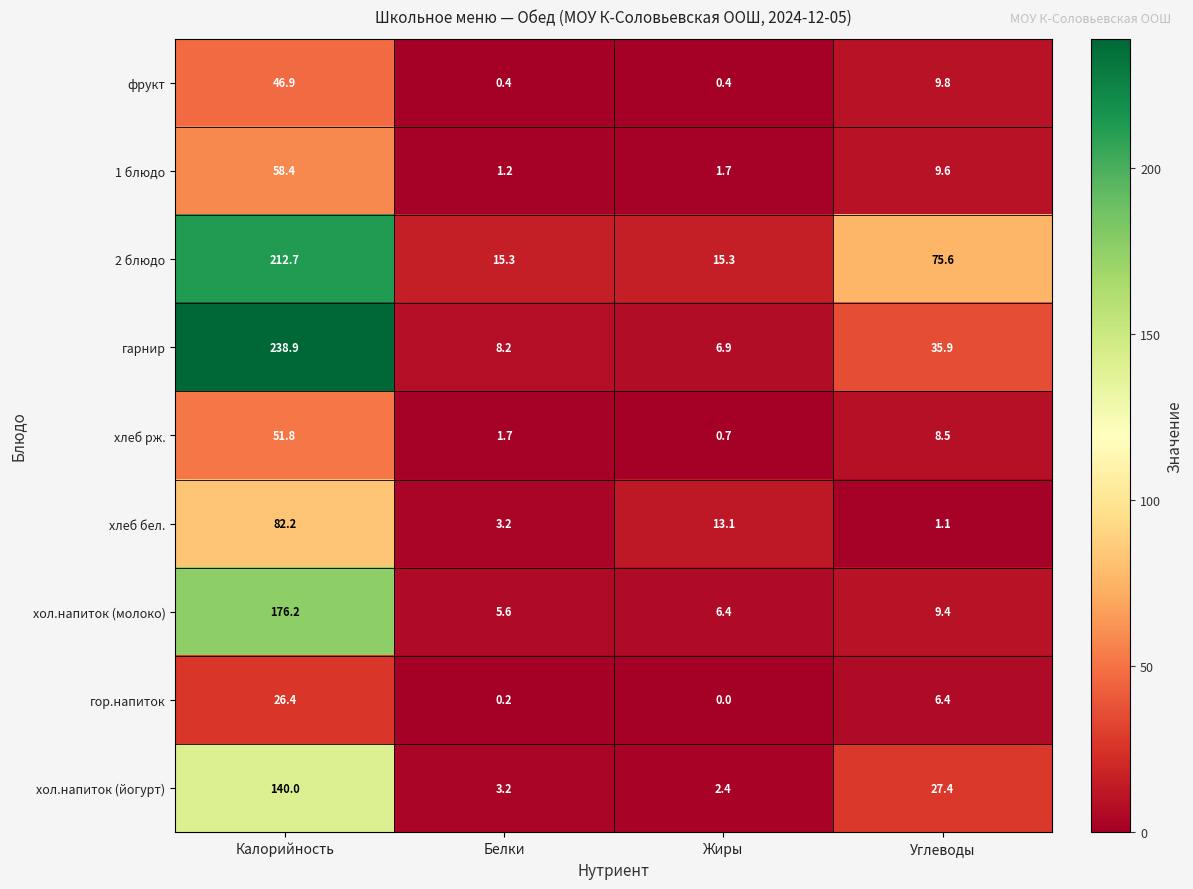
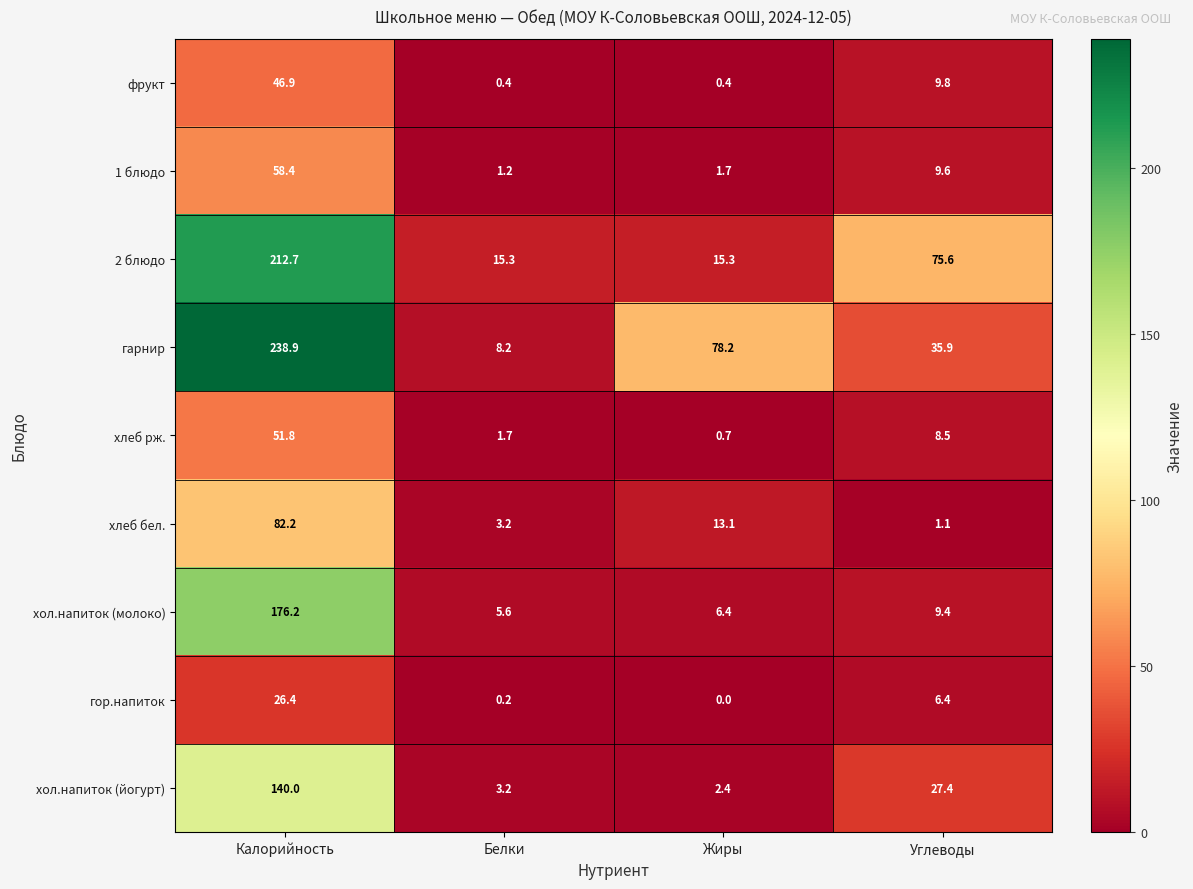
гарнир, Жиры: 6.9 -> 78.2
